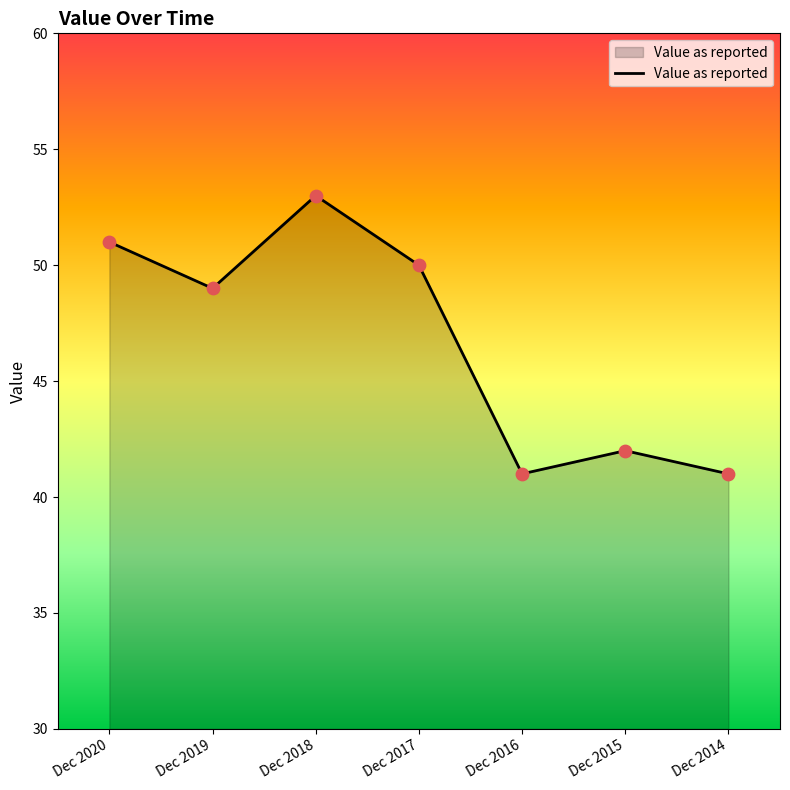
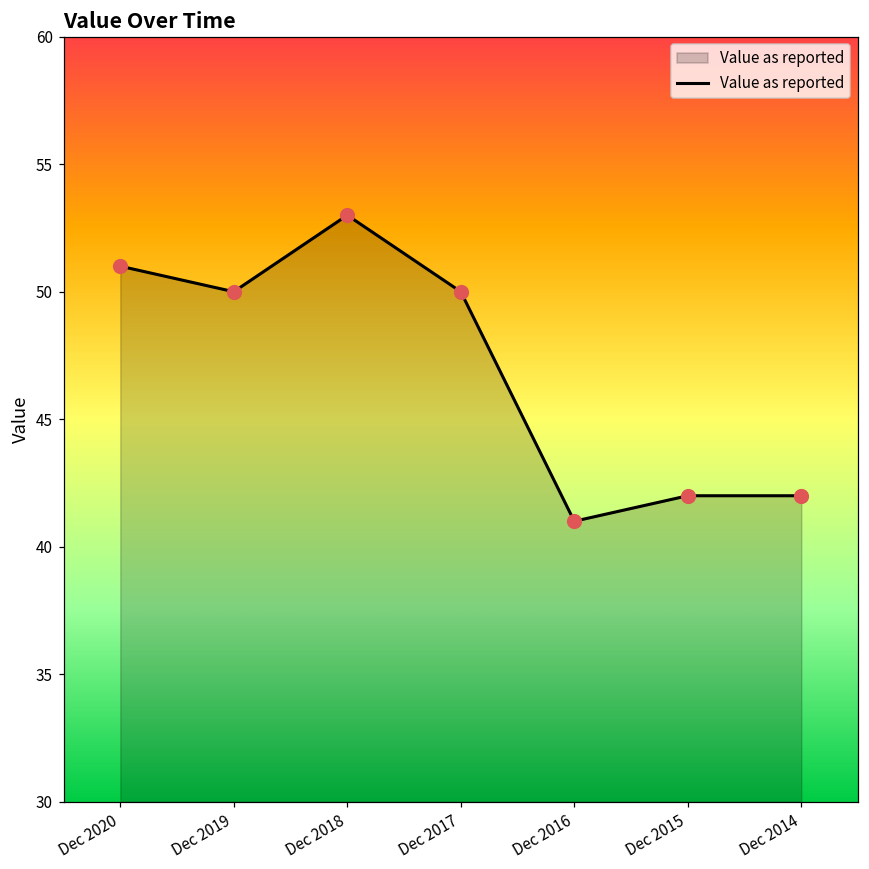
Dec 2019: 49 -> 50
Dec 2014: 41 -> 42
